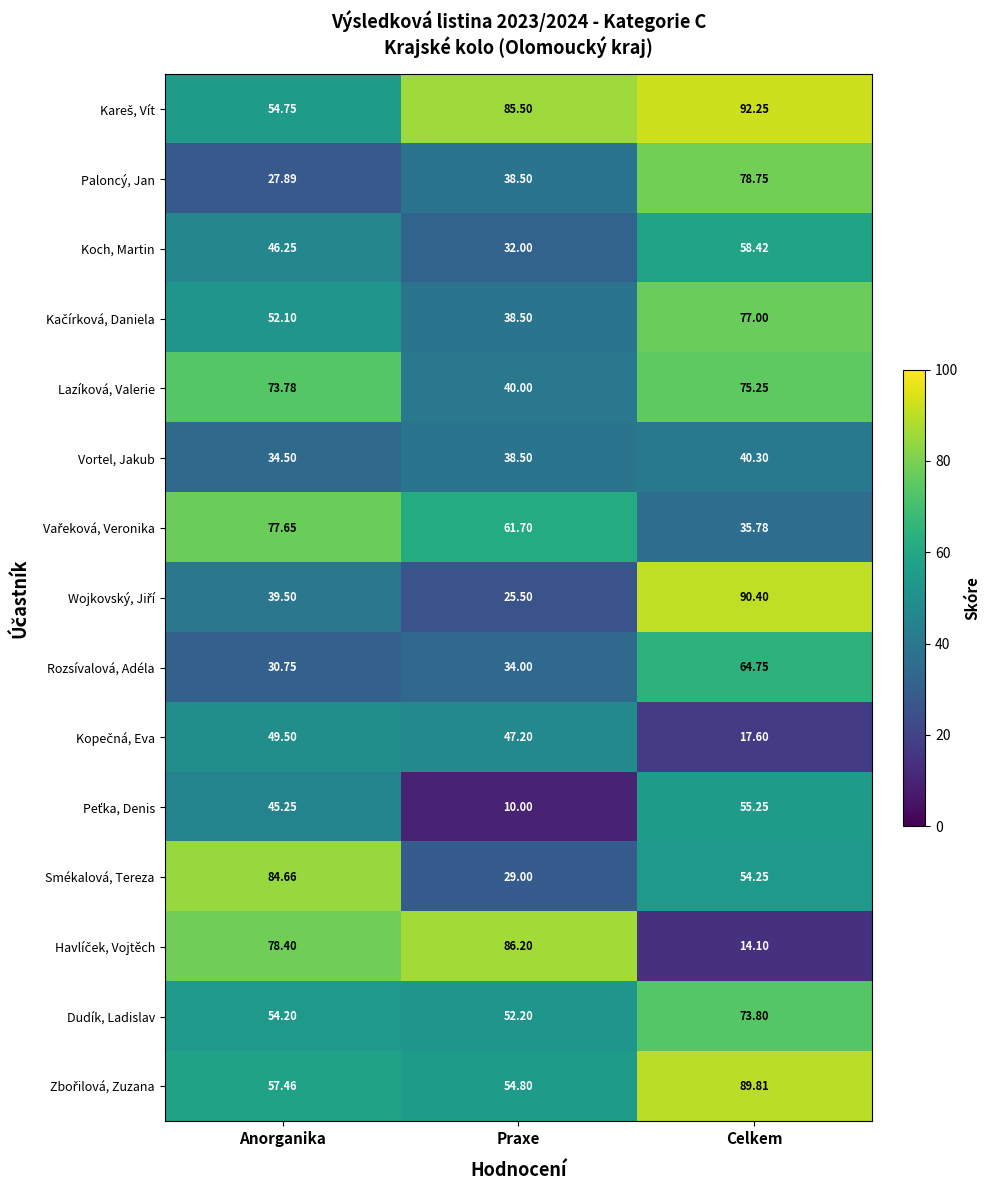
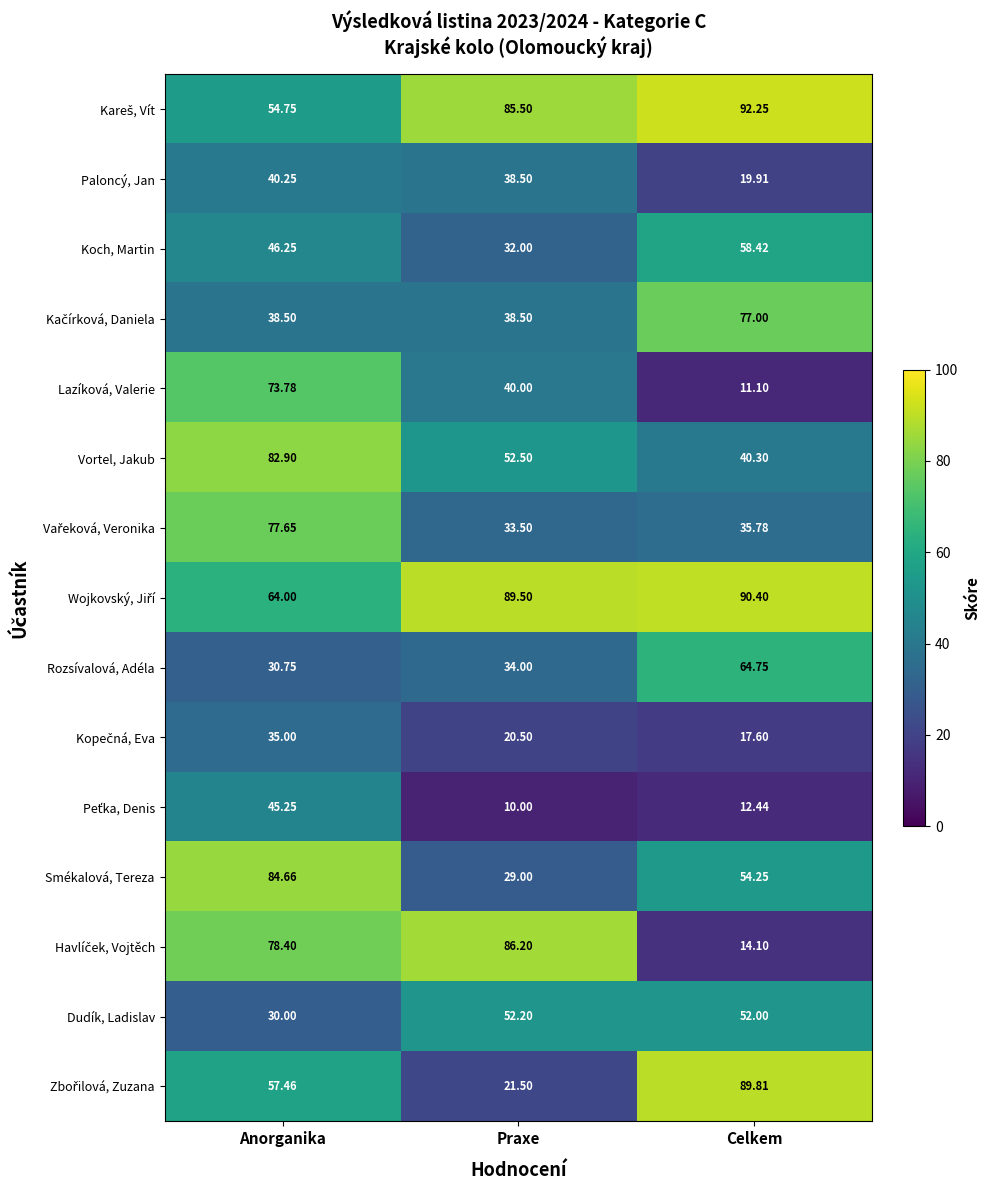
Paloncý, Jan, Anorganika: 27.89 -> 40.25
Paloncý, Jan, Celkem: 78.75 -> 19.91
Kačírková, Daniela, Anorganika: 52.10 -> 38.50
Lazíková, Valerie, Celkem: 75.25 -> 11.10
Vortel, Jakub, Anorganika: 34.50 -> 82.90
Vortel, Jakub, Praxe: 38.50 -> 52.50
Vařeková, Veronika, Praxe: 61.70 -> 33.50
Wojkovský, Jiří, Anorganika: 39.50 -> 64.00
Wojkovský, Jiří, Praxe: 25.50 -> 89.50
Kopečná, Eva, Anorganika: 49.50 -> 35.00
Kopečná, Eva, Praxe: 47.20 -> 20.50
Peťka, Denis, Celkem: 55.25 -> 12.44
Dudík, Ladislav, Anorganika: 54.20 -> 30.00
Dudík, Ladislav, Celkem: 73.80 -> 52.00
Zbořilová, Zuzana, Praxe: 54.80 -> 21.50
